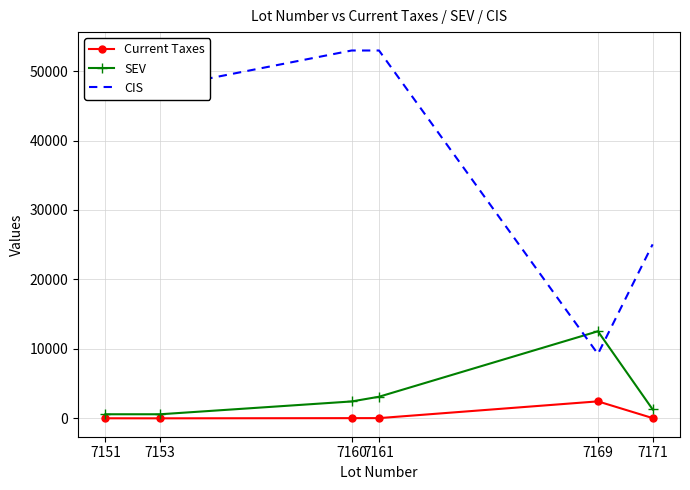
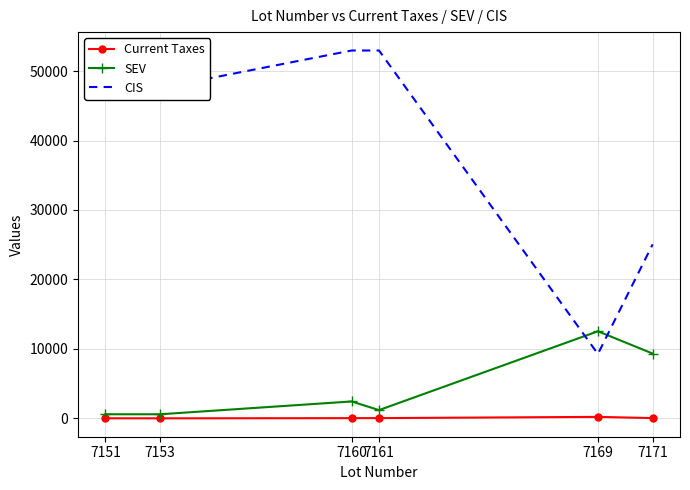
SEV, 7161: 3000 -> 1000
Current Taxes, 7169: 2000 -> 0
SEV, 7171: 1000 -> 9000
